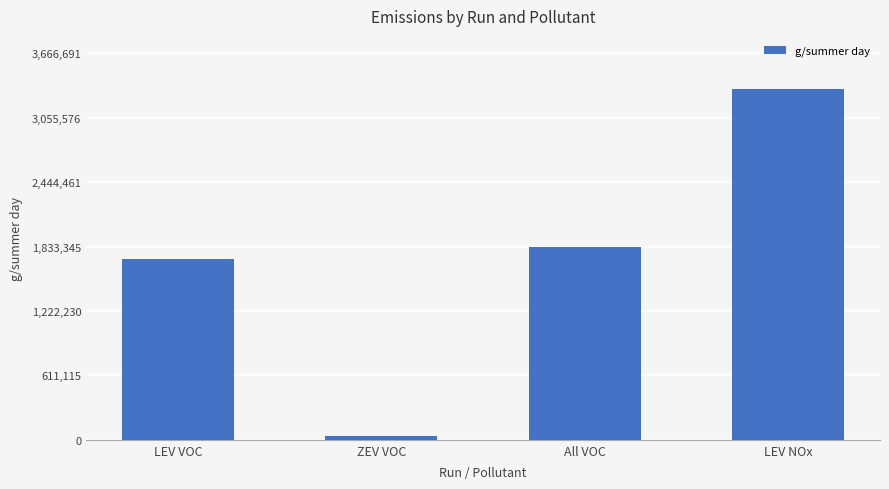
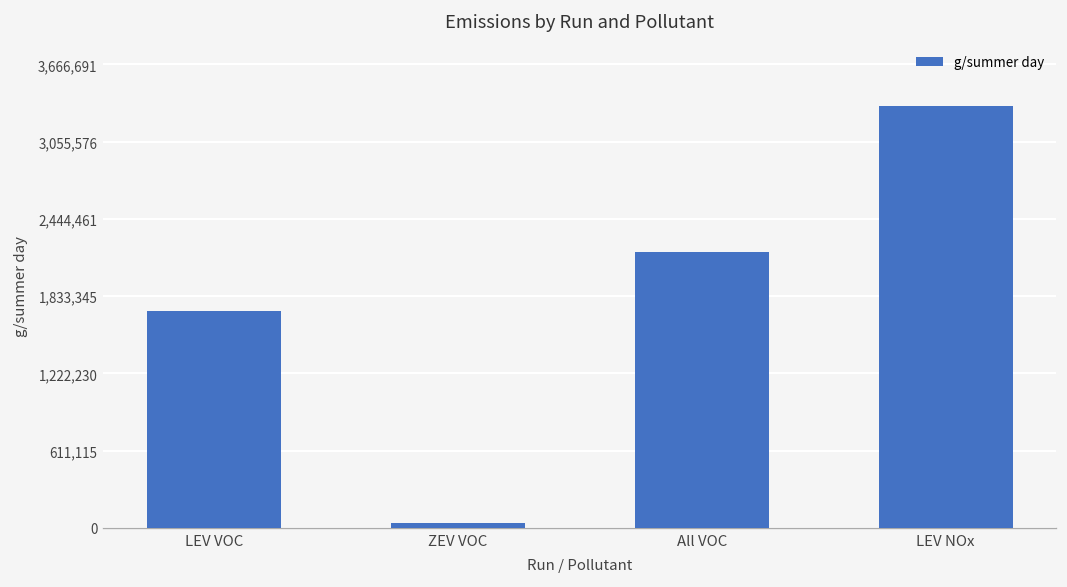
All VOC: 1,830,000 -> 2,180,000
